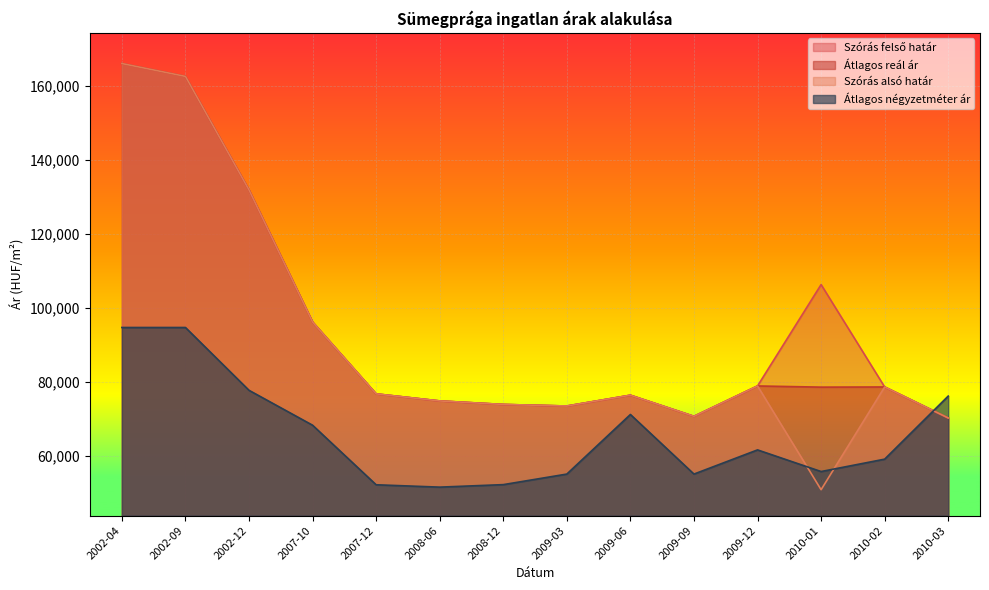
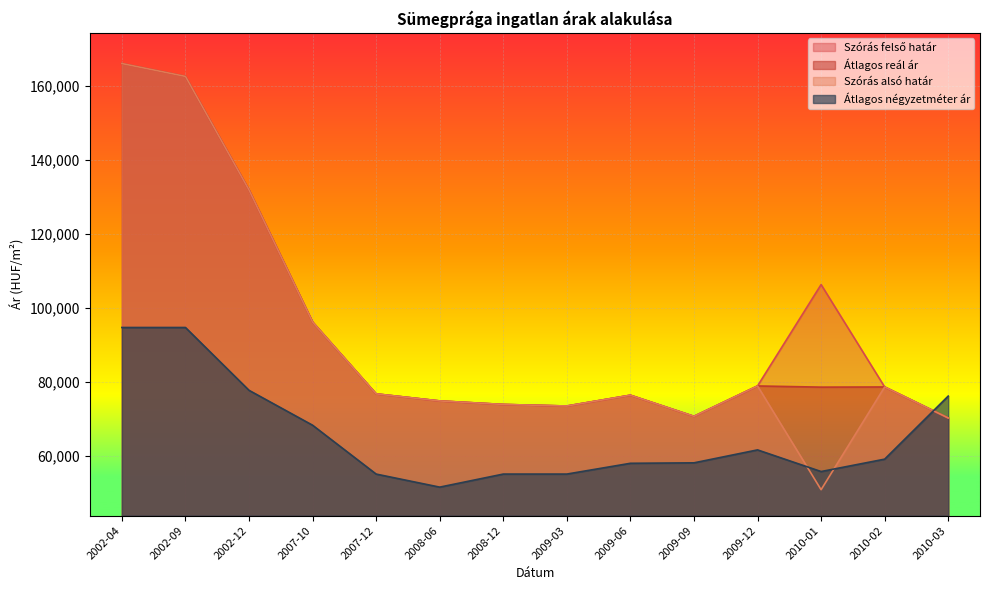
Átlagos négyzetméter ár, 2007-12: 52,000 -> 55,000
Átlagos négyzetméter ár, 2008-12: 52,000 -> 55,000
Átlagos négyzetméter ár, 2009-06: 71,000 -> 58,000
Átlagos négyzetméter ár, 2009-09: 55,000 -> 58,000
